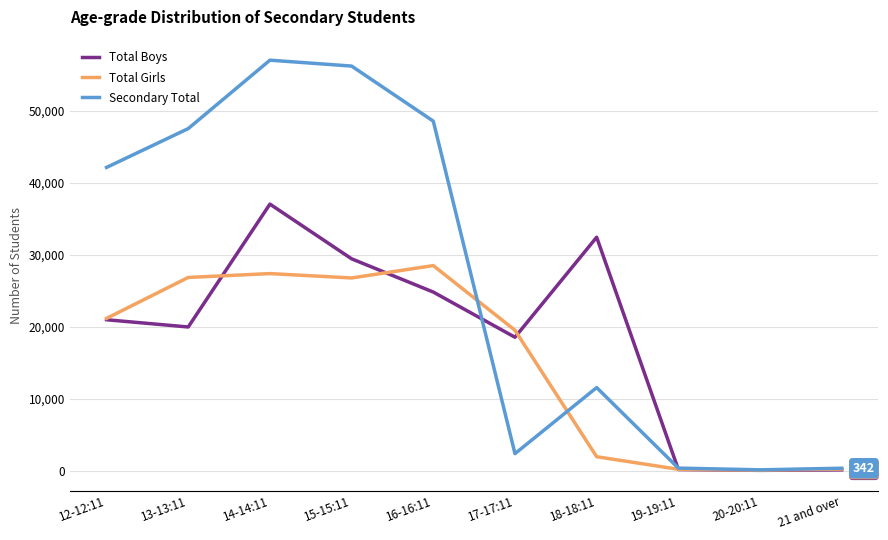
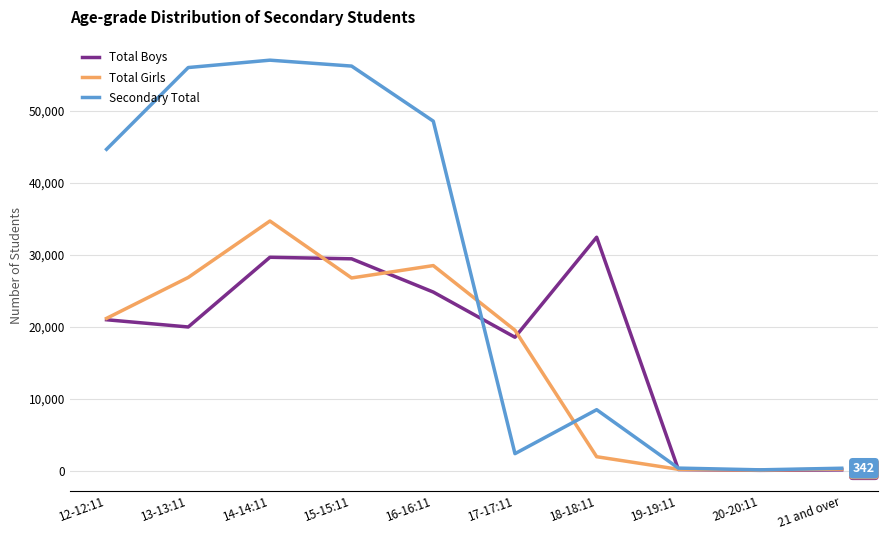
Secondary Total, 12-12:11: 42,000 -> 45,000
Secondary Total, 13-13:11: 48,000 -> 56,000
Total Boys, 14-14:11: 37,000 -> 30,000
Total Girls, 14-14:11: 27,000 -> 35,000
Secondary Total, 18-18:11: 12,000 -> 8,000
